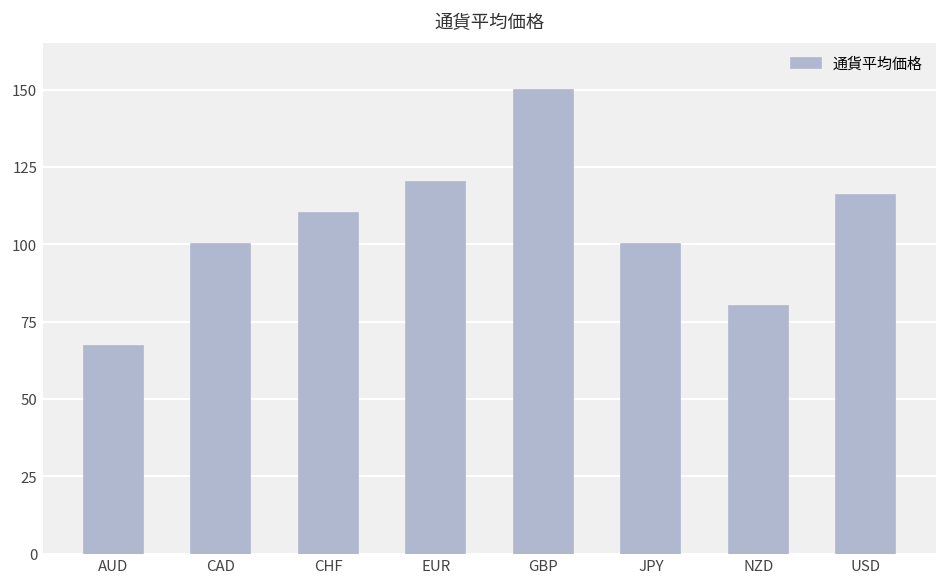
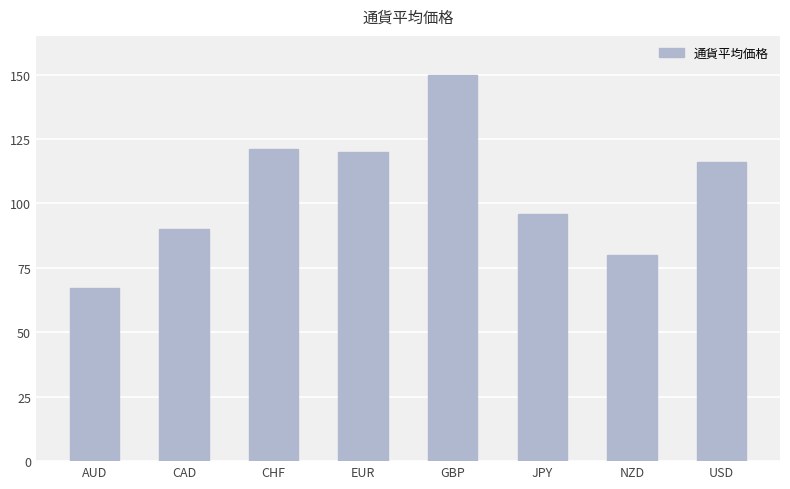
CAD: 100 -> 90
CHF: 110 -> 121
JPY: 100 -> 96
